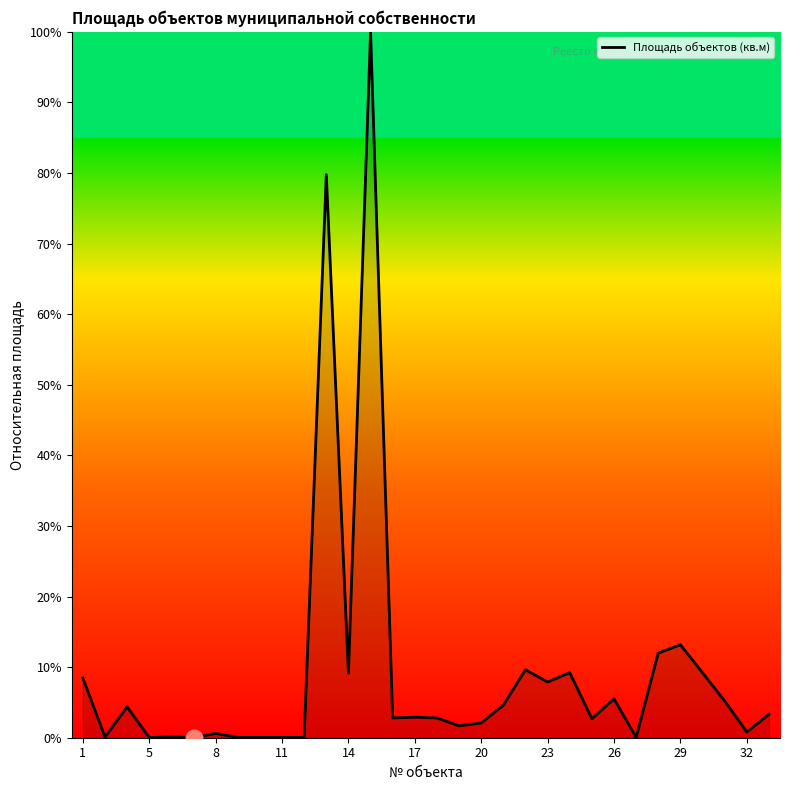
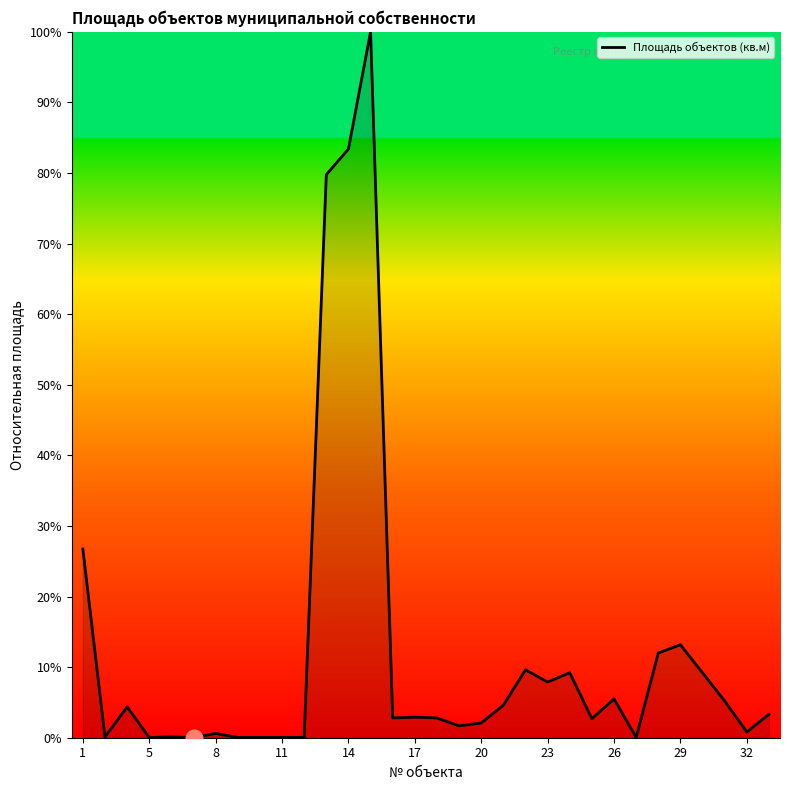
Площадь объектов (кв.м), 1: 8% -> 27%
Площадь объектов (кв.м), 14: 9% -> 83%
